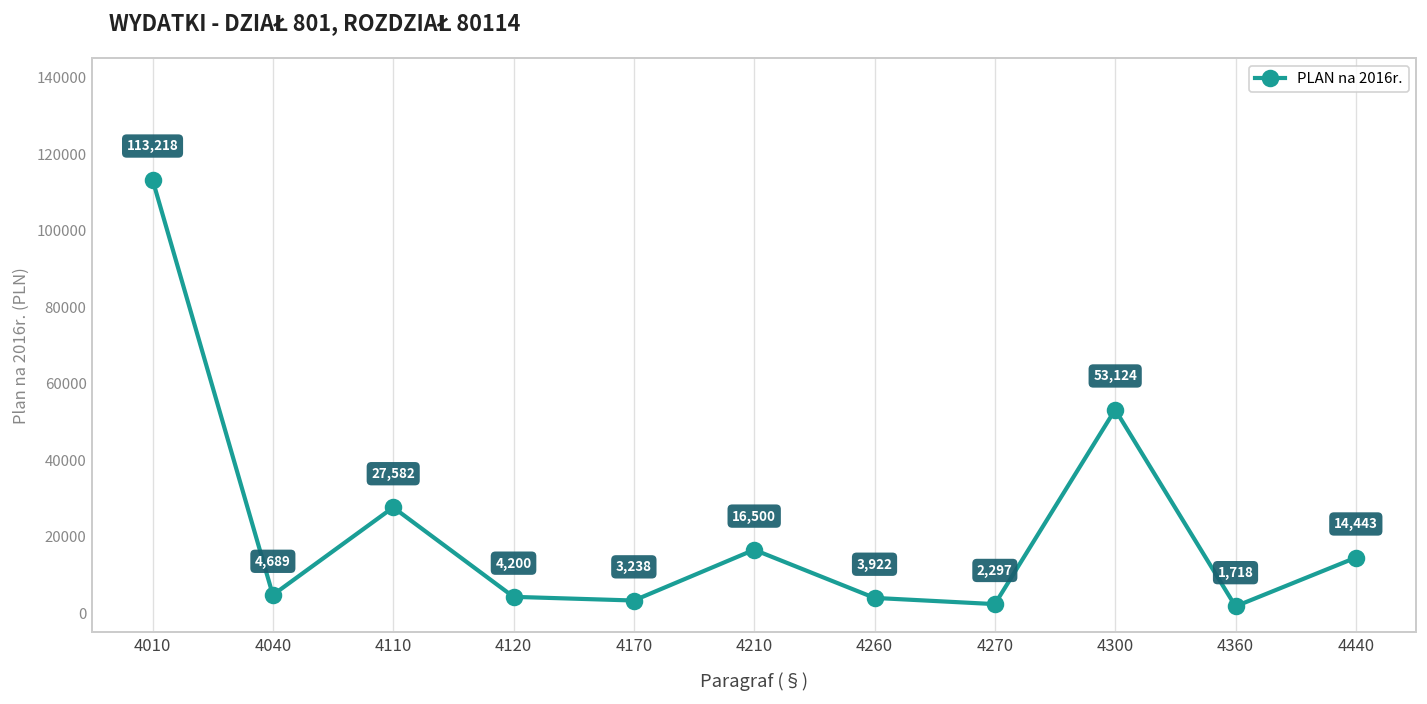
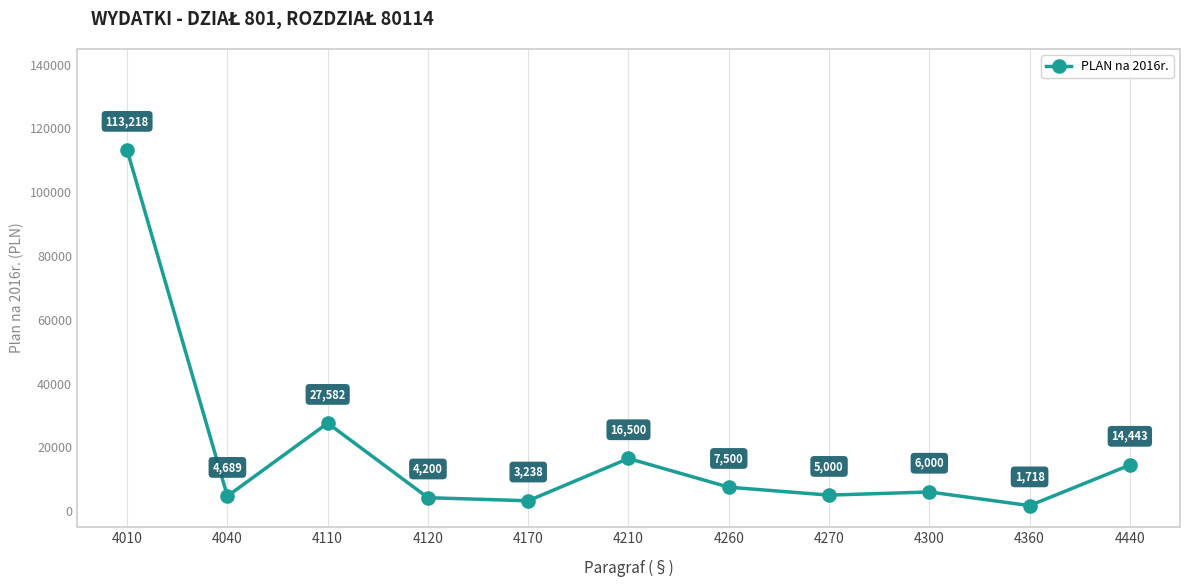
4260: 3,922 -> 7,500
4270: 2,297 -> 5,000
4300: 53,124 -> 6,000
